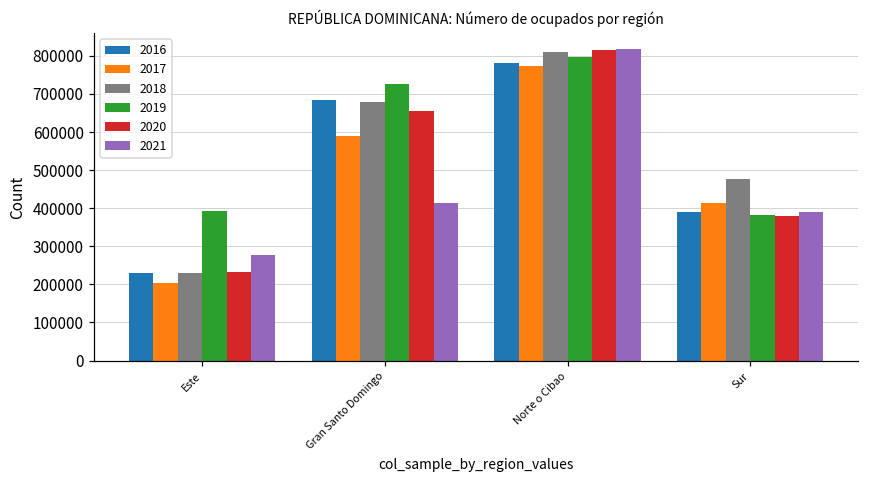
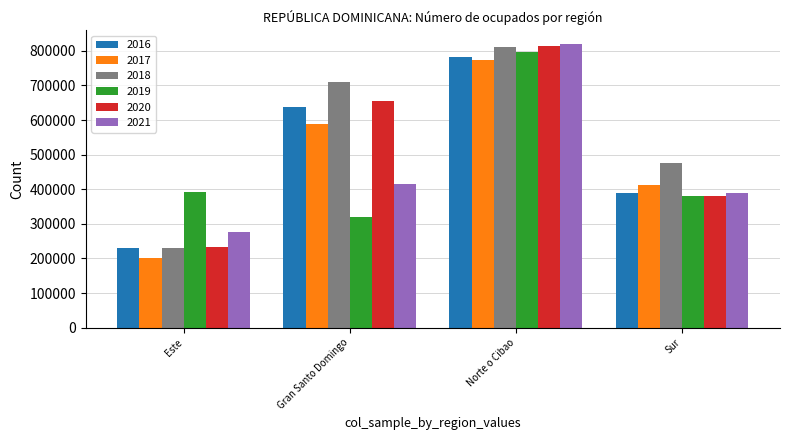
2016, Gran Santo Domingo: 680000 -> 640000
2018, Gran Santo Domingo: 680000 -> 710000
2019, Gran Santo Domingo: 730000 -> 320000
